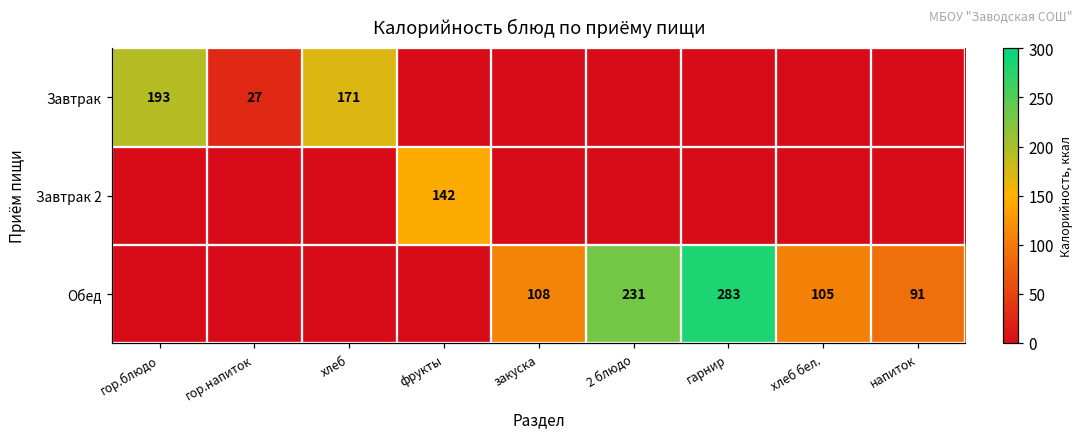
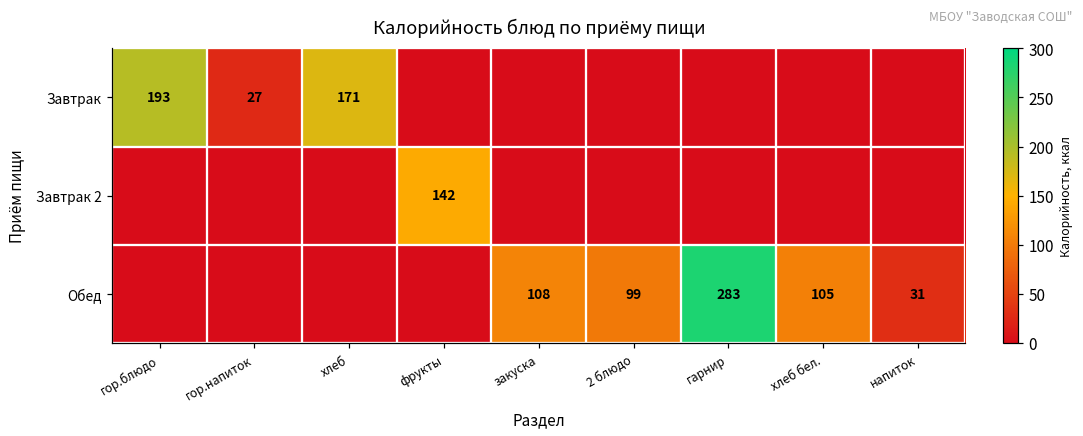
Обед, 2 блюдо: 231 -> 99
Обед, напиток: 91 -> 31
